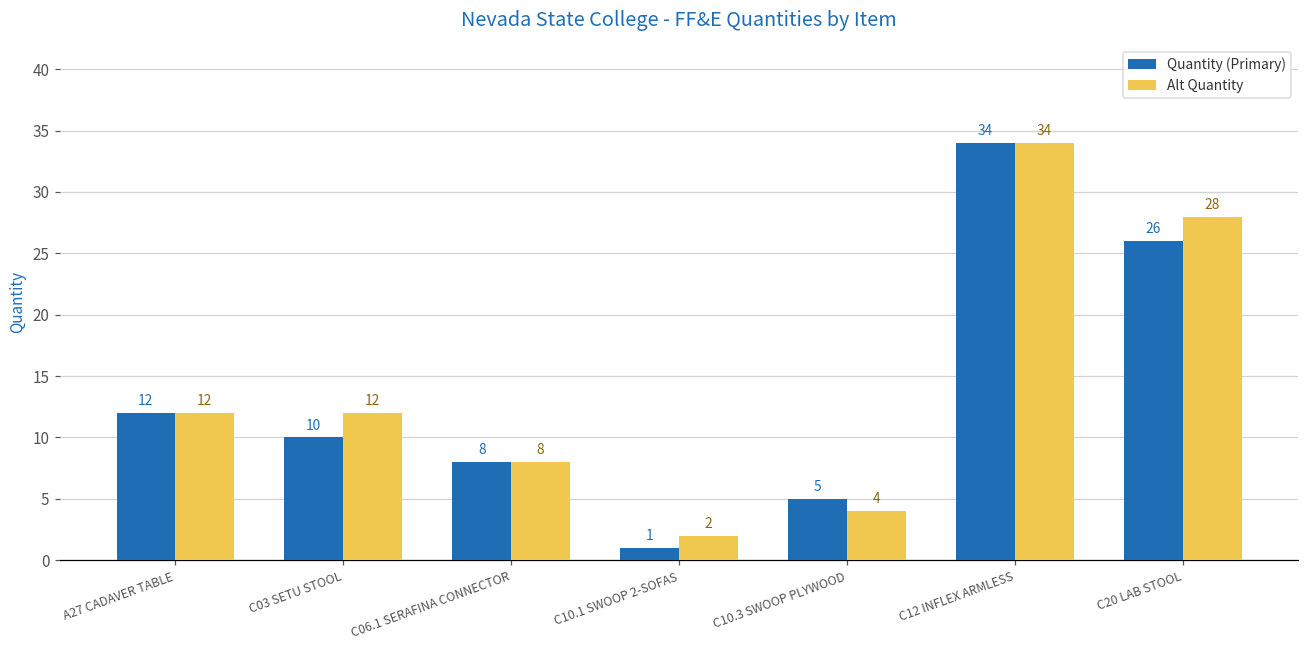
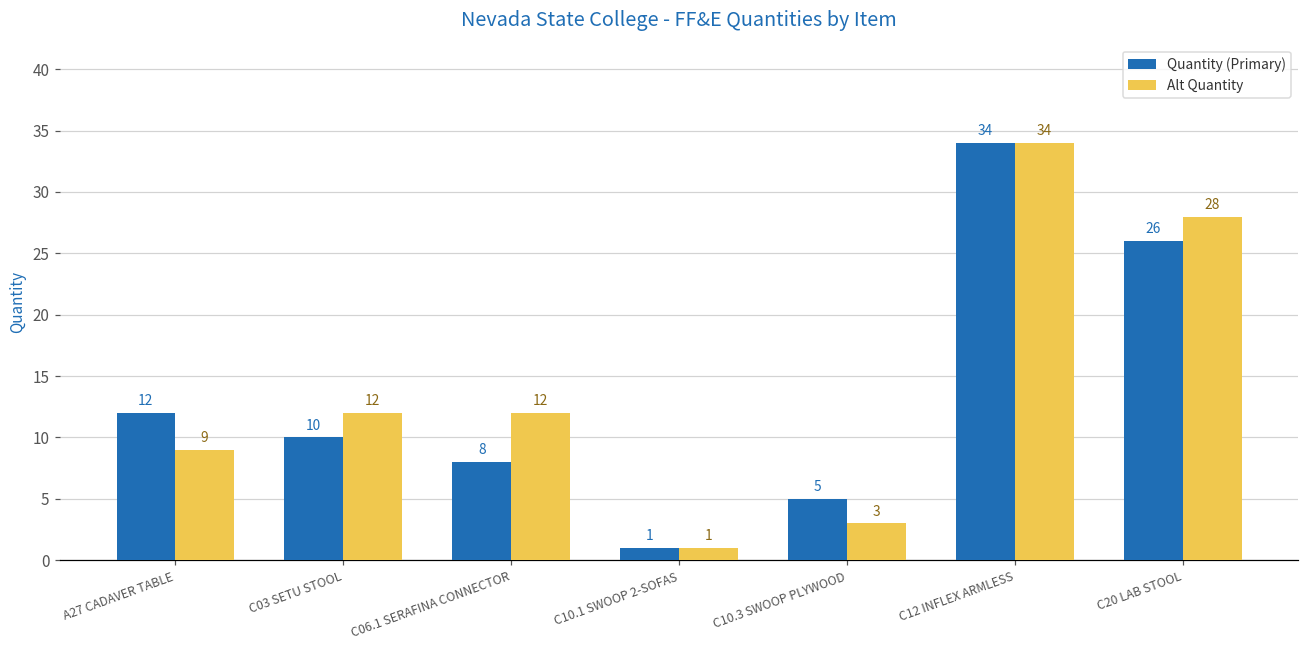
Alt Quantity, A27 CADAVER TABLE: 12 -> 9
Alt Quantity, C06.1 SERAFINA CONNECTOR: 8 -> 12
Alt Quantity, C10.1 SWOOP 2-SOFAS: 2 -> 1
Alt Quantity, C10.3 SWOOP PLYWOOD: 4 -> 3
